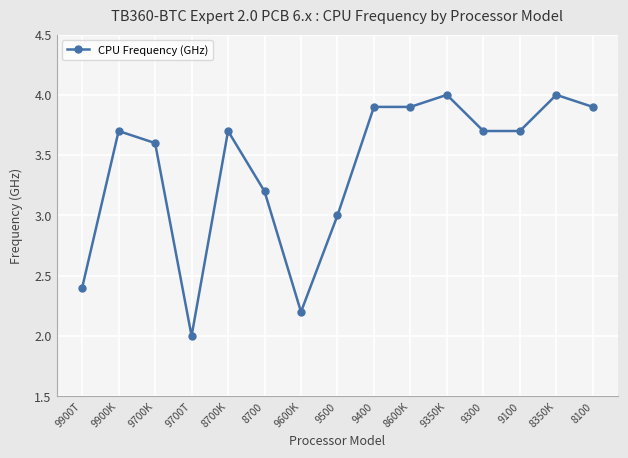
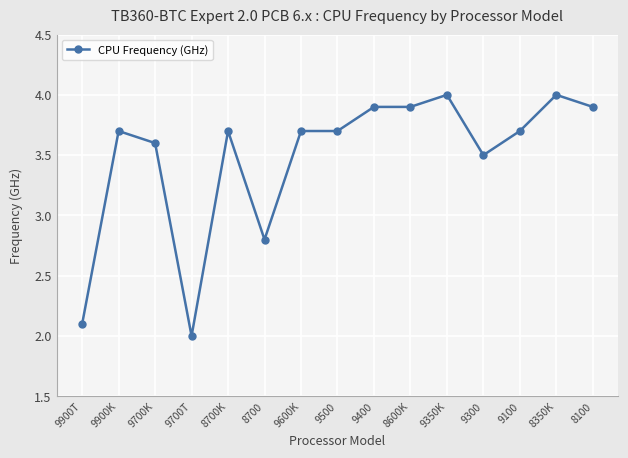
9900T: 2.4 -> 2.1
8700: 3.2 -> 2.8
9600K: 2.2 -> 3.7
9500: 3.0 -> 3.7
9300: 3.7 -> 3.5
